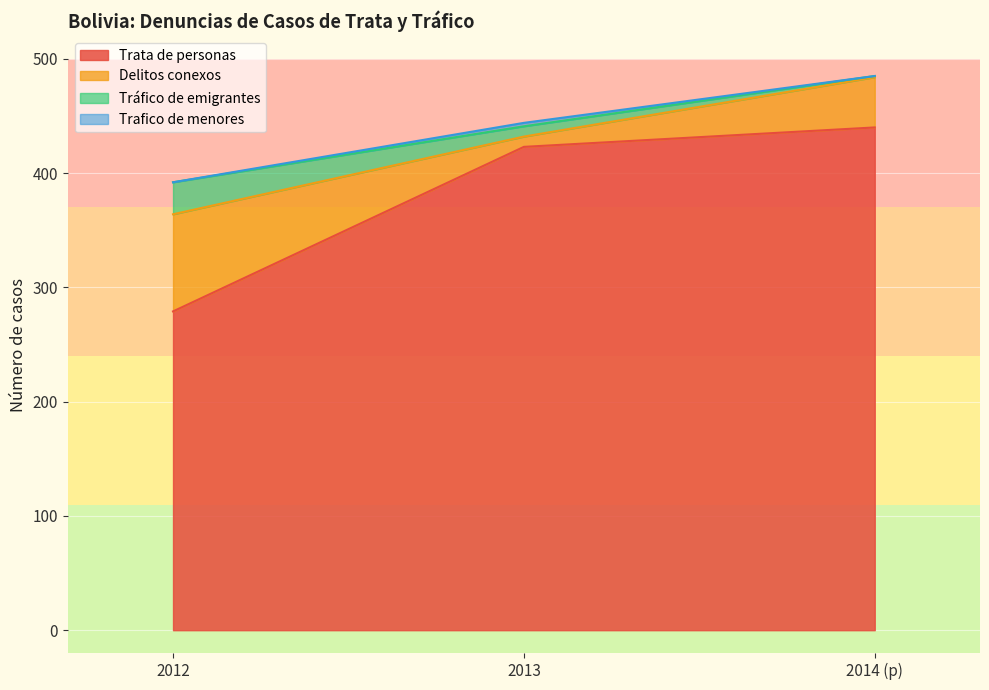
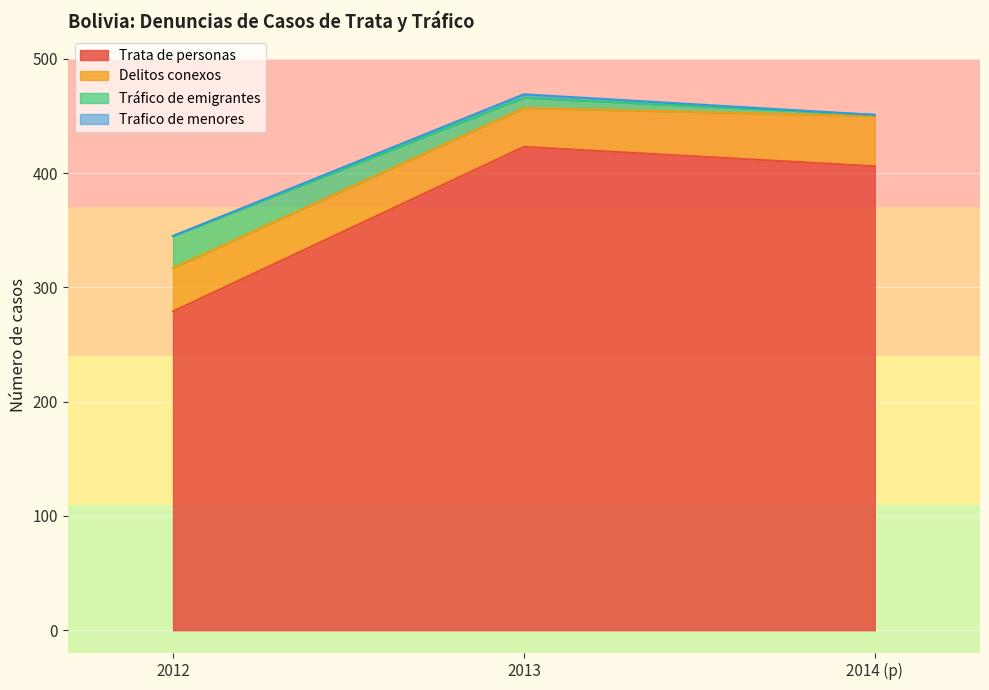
Delitos conexos, 2012: 85 -> 38
Delitos conexos, 2013: 9 -> 34
Trata de personas, 2014 (p): 440 -> 406
